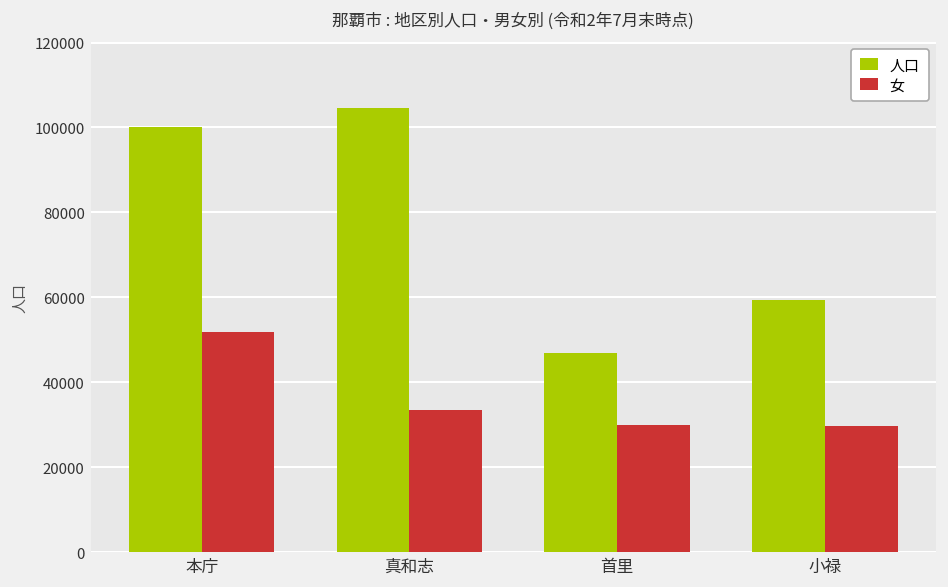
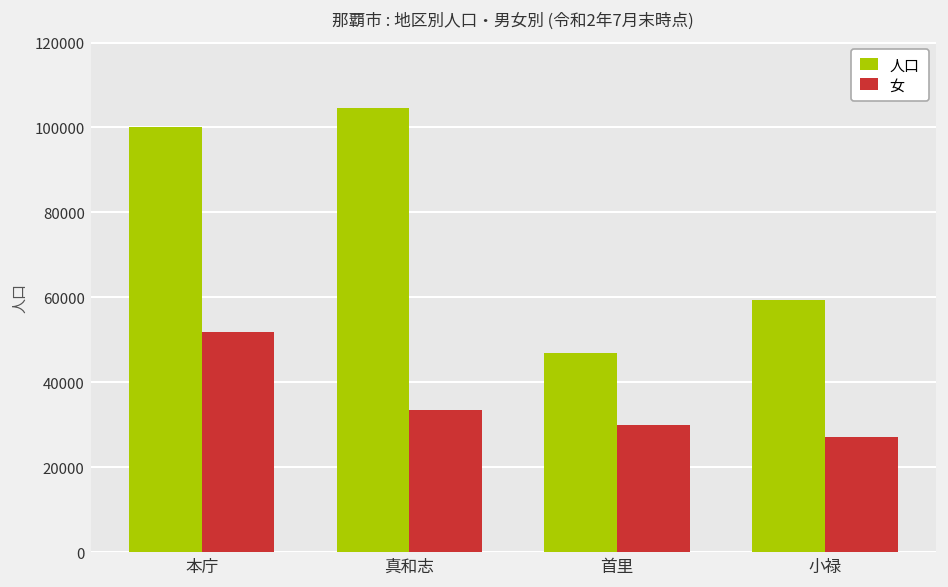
女, 小禄: 30000 -> 27000
